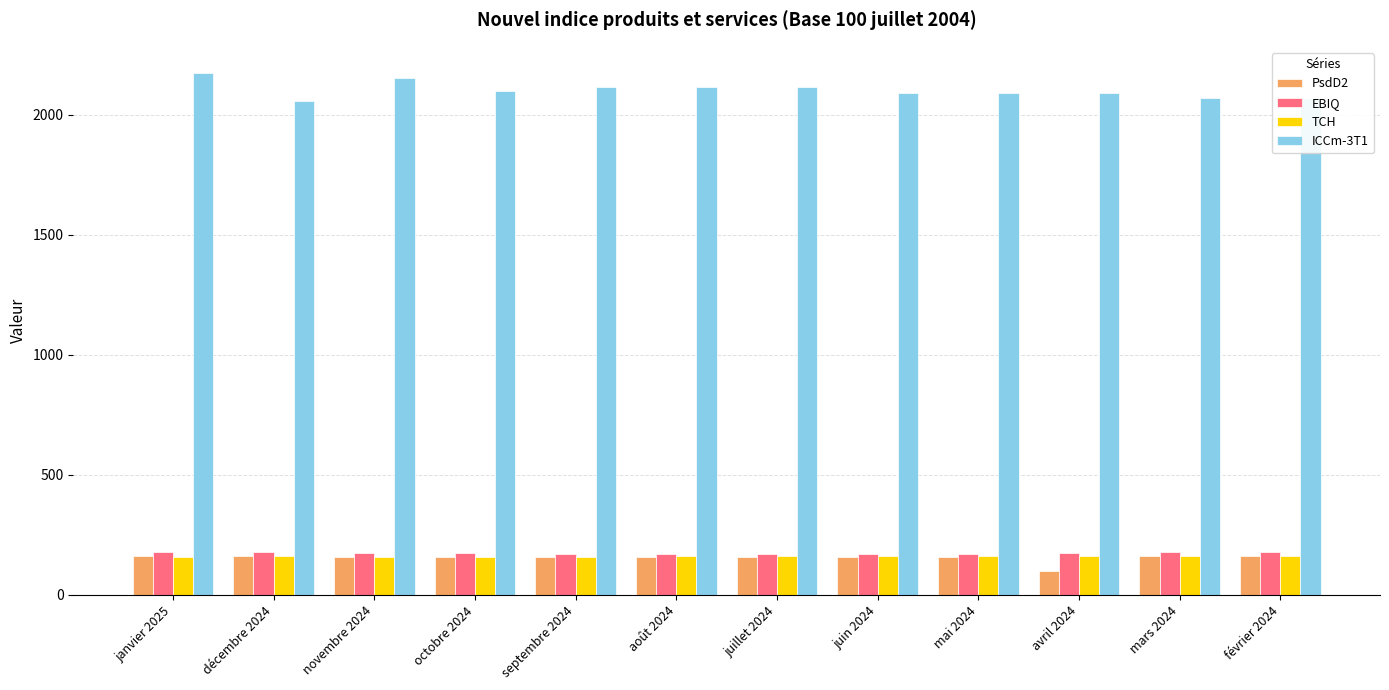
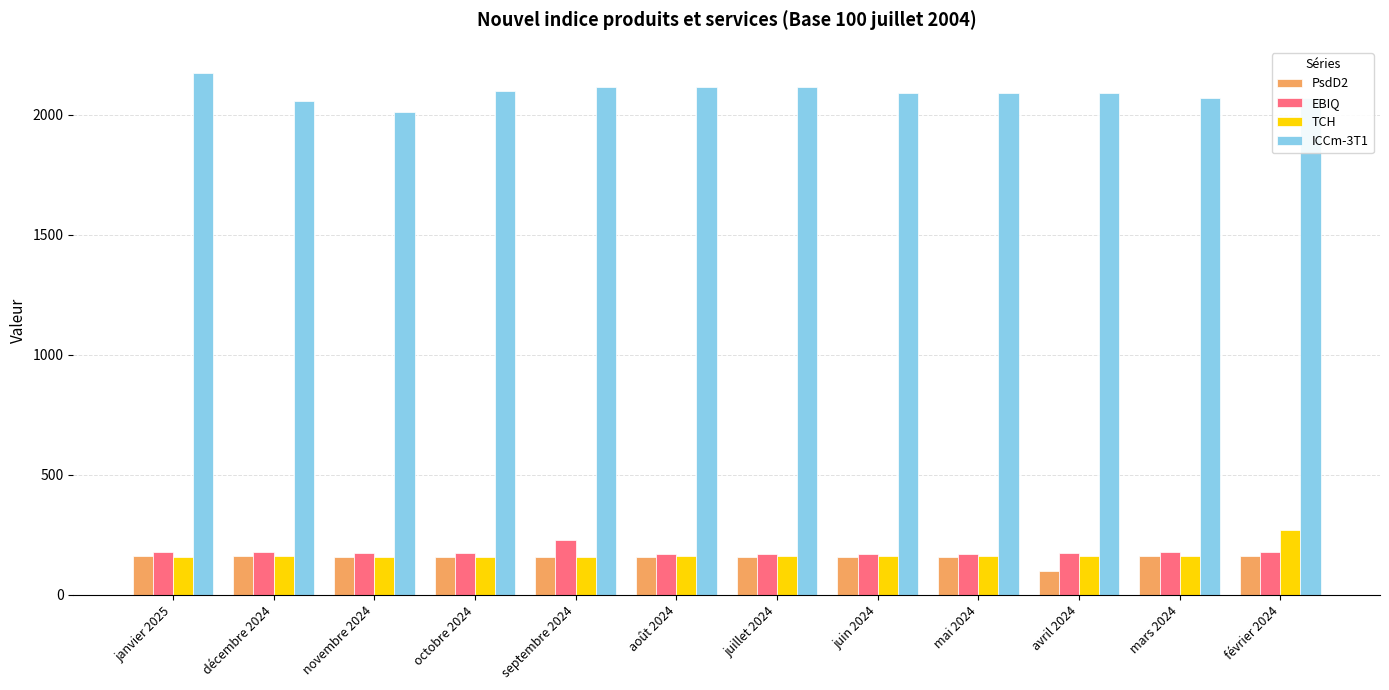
ICCm-3T1, novembre 2024: 2150 -> 2010
EBIQ, septembre 2024: 170 -> 230
TCH, février 2024: 160 -> 270
